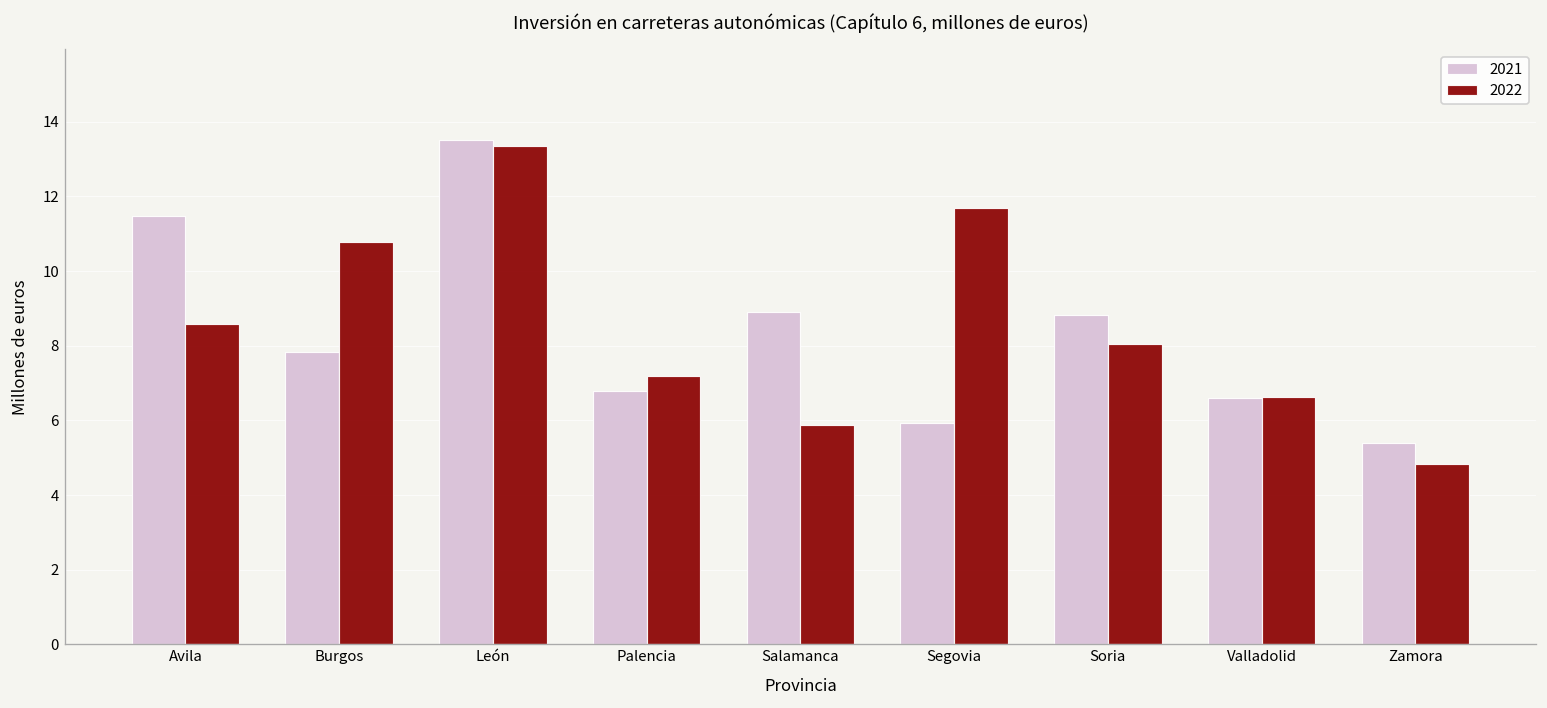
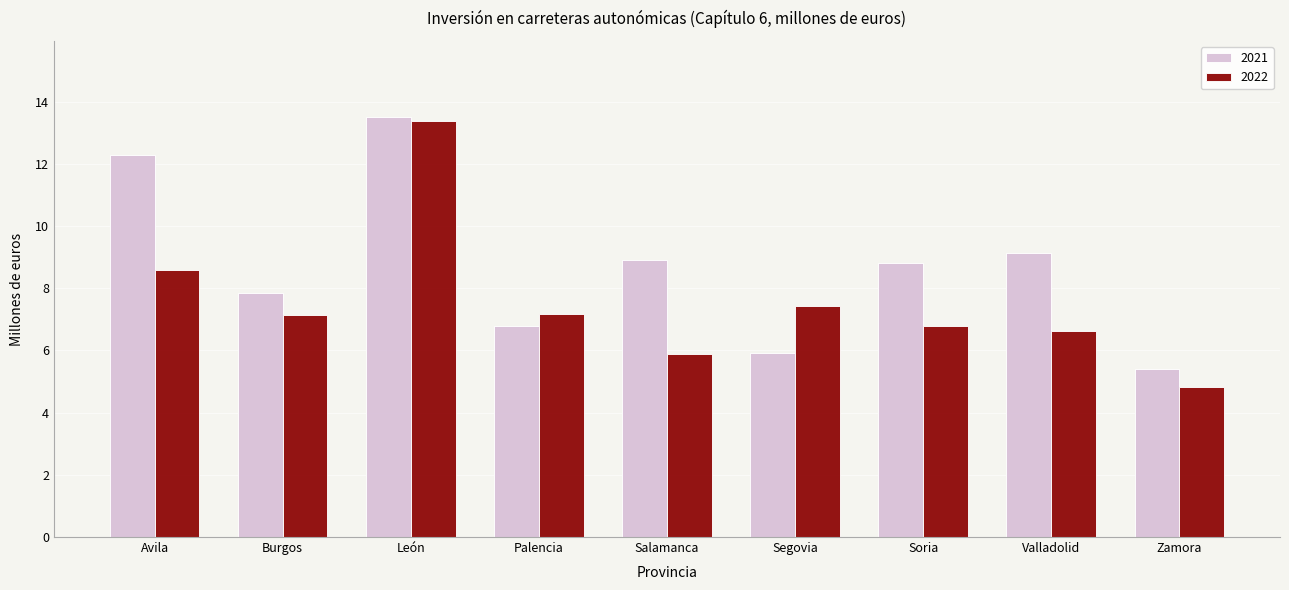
2021, Avila: 11.5 -> 12.3
2022, Burgos: 10.8 -> 7.1
2022, Segovia: 11.7 -> 7.4
2022, Soria: 8.0 -> 6.8
2021, Valladolid: 6.6 -> 9.1
